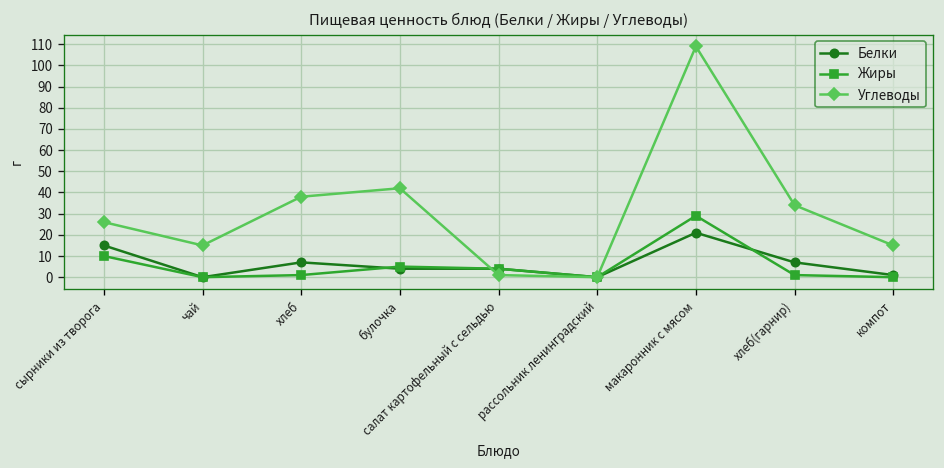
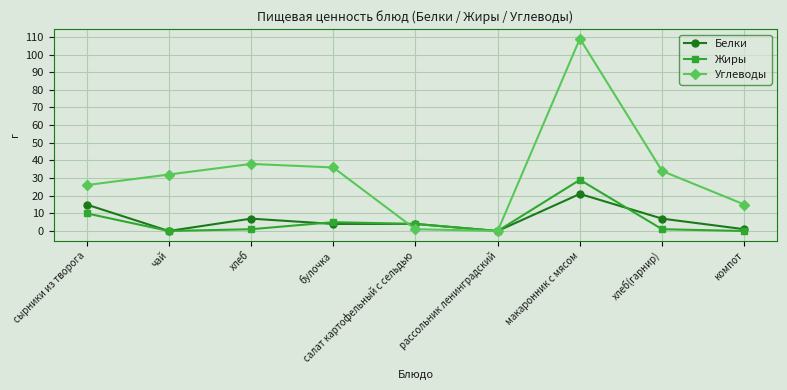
Углеводы, чай: 15 -> 32
Углеводы, булочка: 42 -> 36
